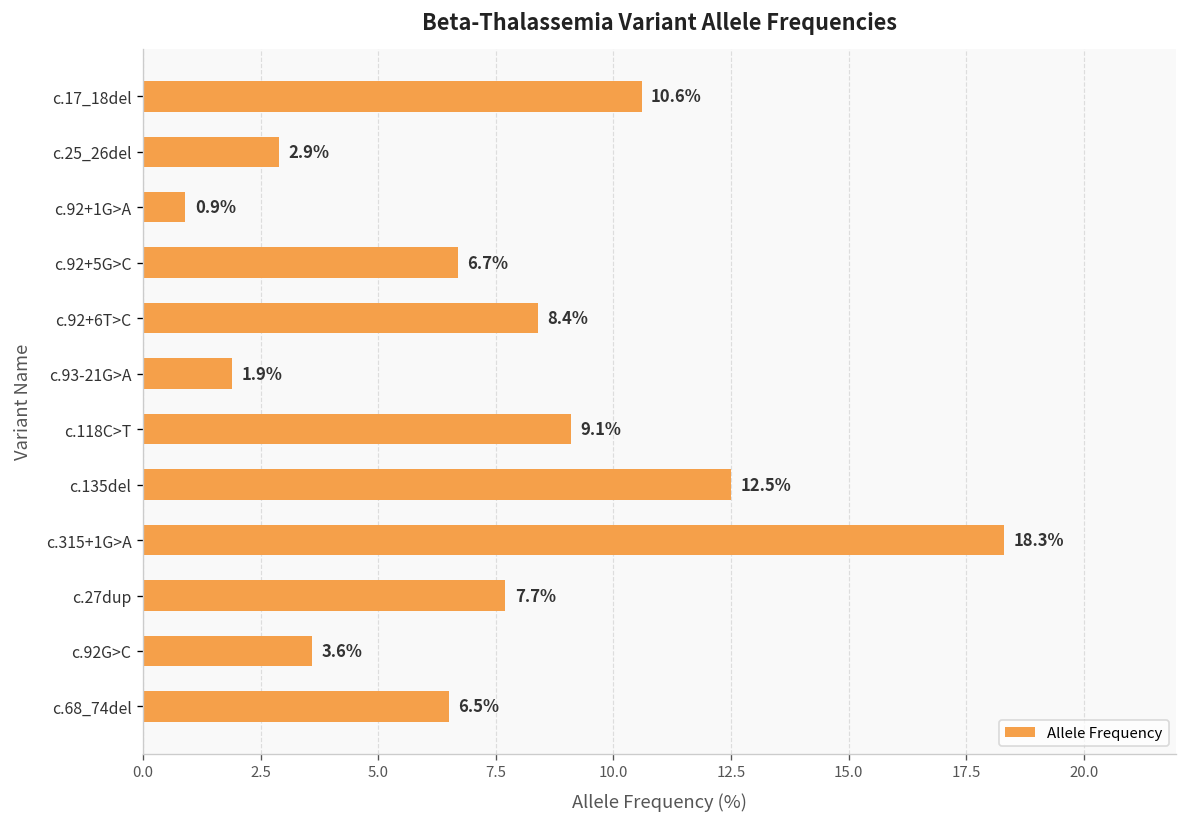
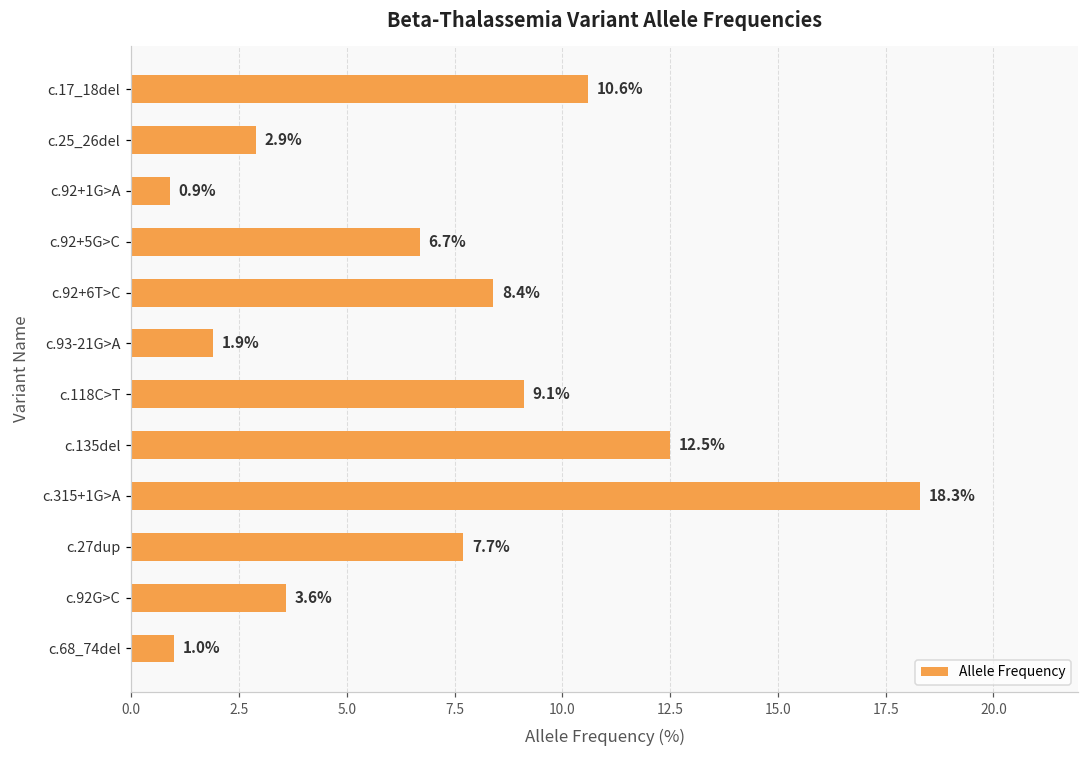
c.68_74del: 6.5% -> 1.0%
